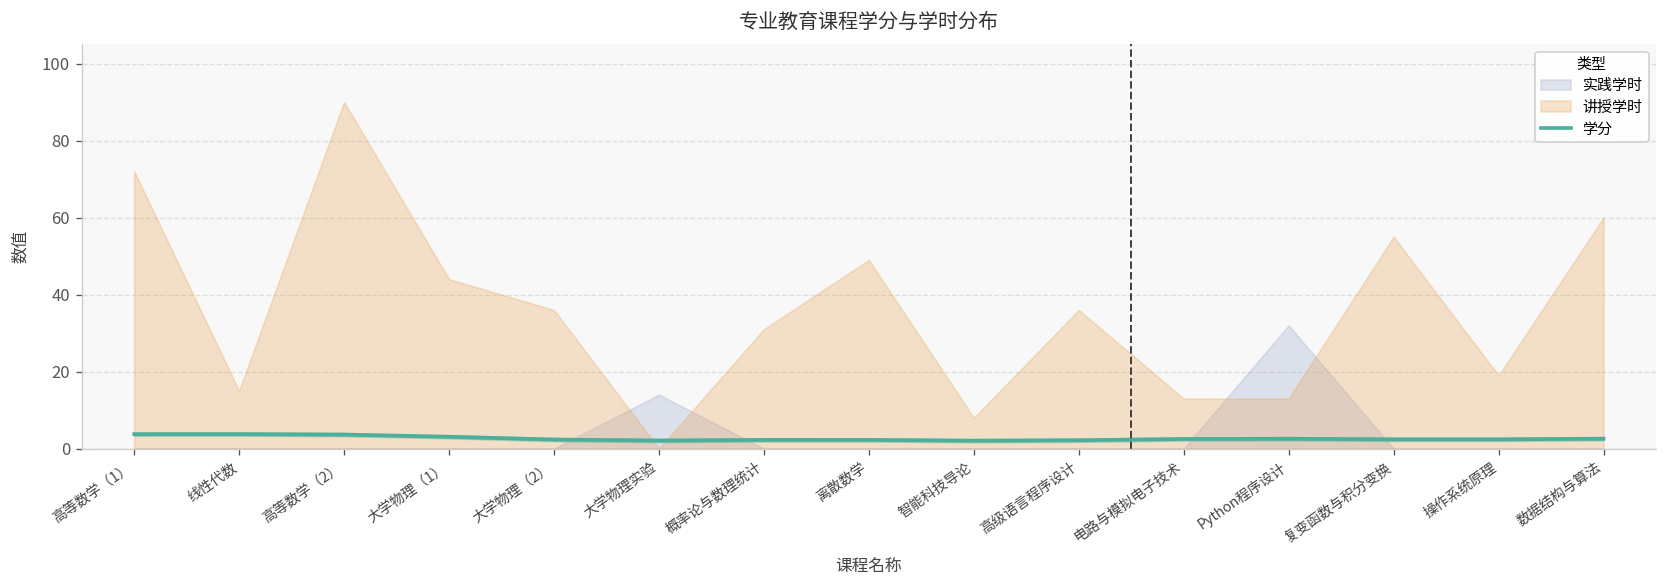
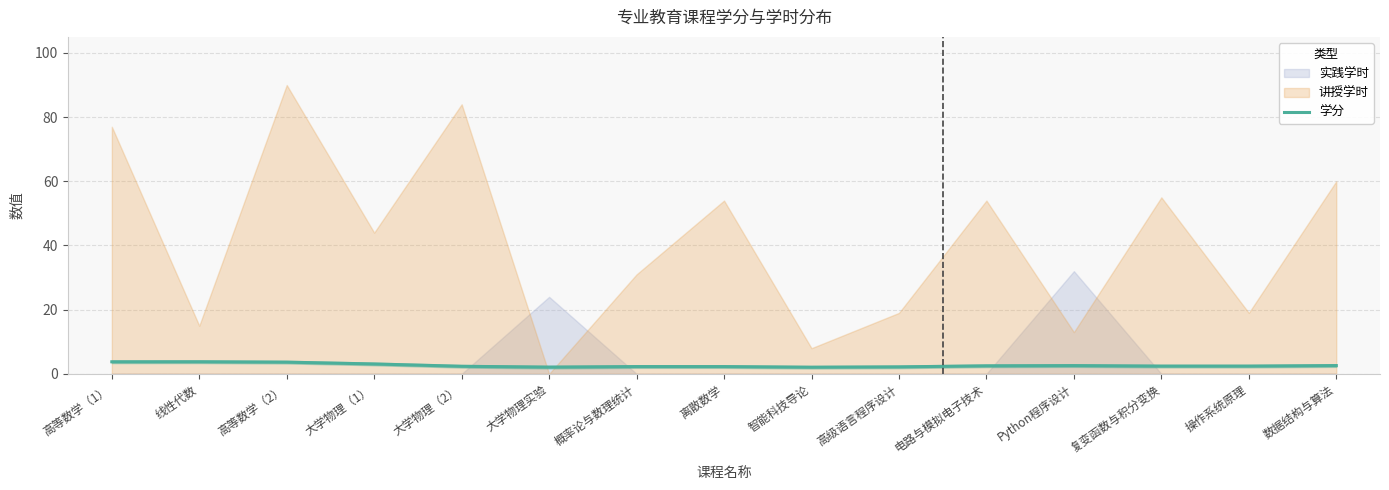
讲授学时, 高等数学（1）: 72 -> 77
讲授学时, 大学物理（2）: 36 -> 84
实践学时, 大学物理实验: 14 -> 24
讲授学时, 离散数学: 49 -> 54
讲授学时, 高级语言程序设计: 36 -> 19
讲授学时, 电路与模拟电子技术: 13 -> 54
